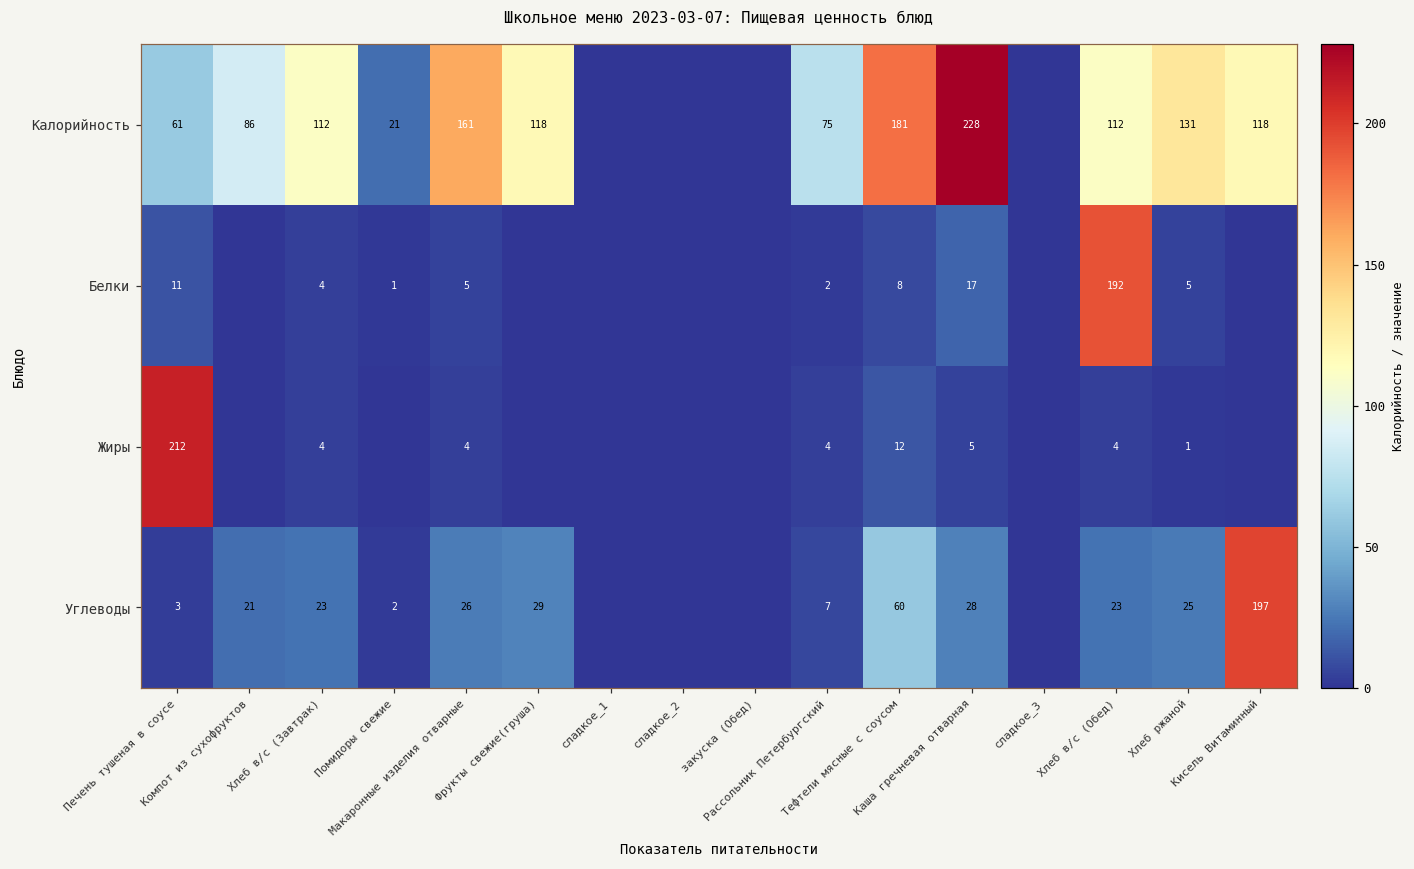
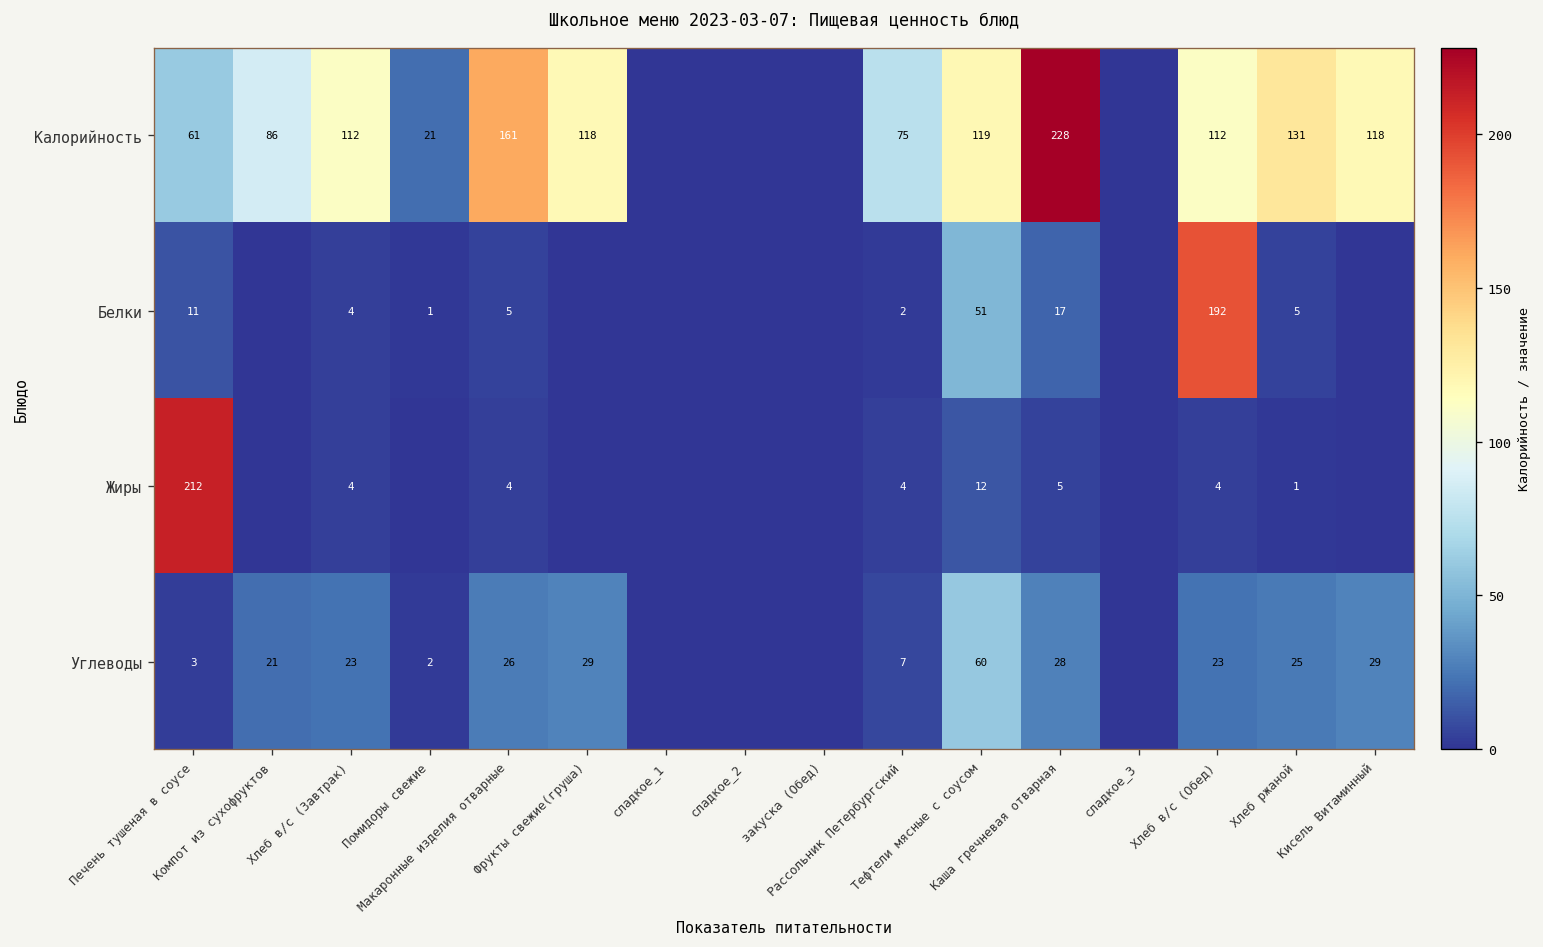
Калорийность, Тефтели мясные с соусом: 181 -> 119
Белки, Тефтели мясные с соусом: 8 -> 51
Углеводы, Кисель Витаминный: 197 -> 29
